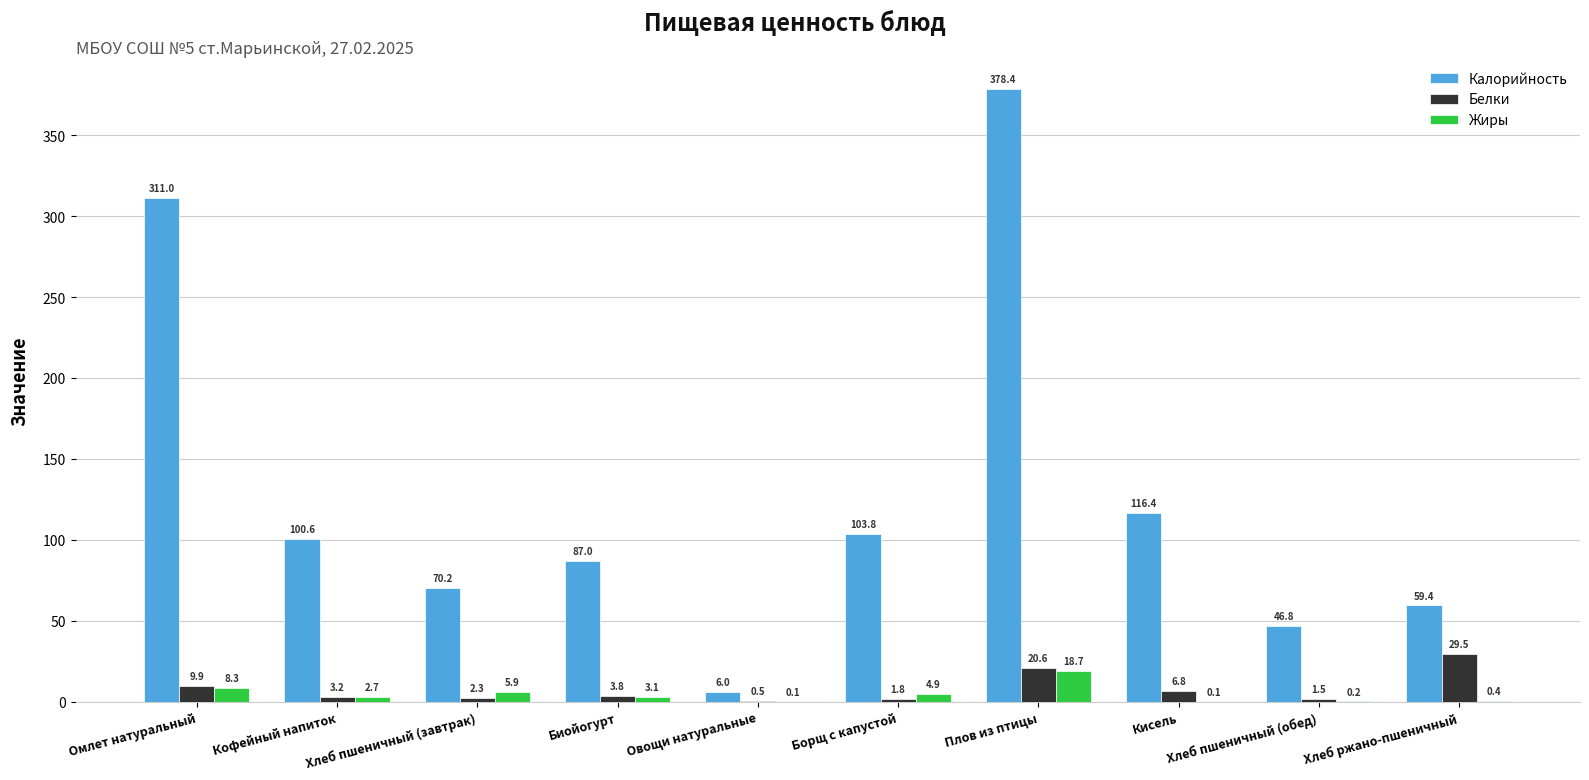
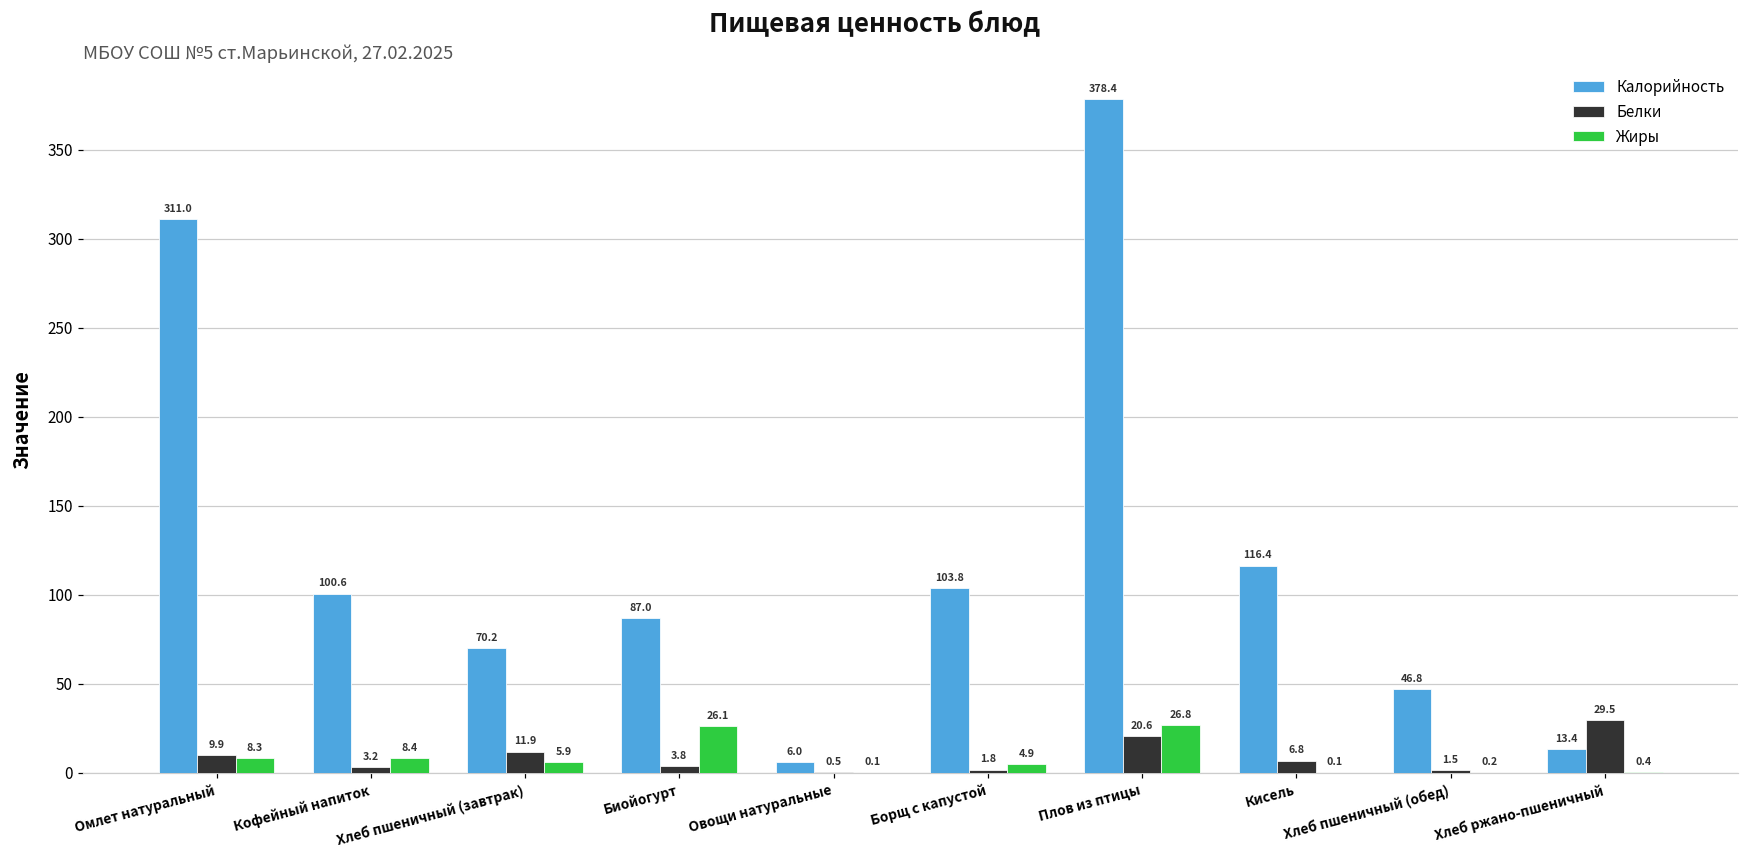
Жиры, Кофейный напиток: 2.7 -> 8.4
Белки, Хлеб пшеничный (завтрак): 2.3 -> 11.9
Жиры, Биойогурт: 3.1 -> 26.1
Жиры, Плов из птицы: 18.7 -> 26.8
Калорийность, Хлеб ржано-пшеничный: 59.4 -> 13.4
